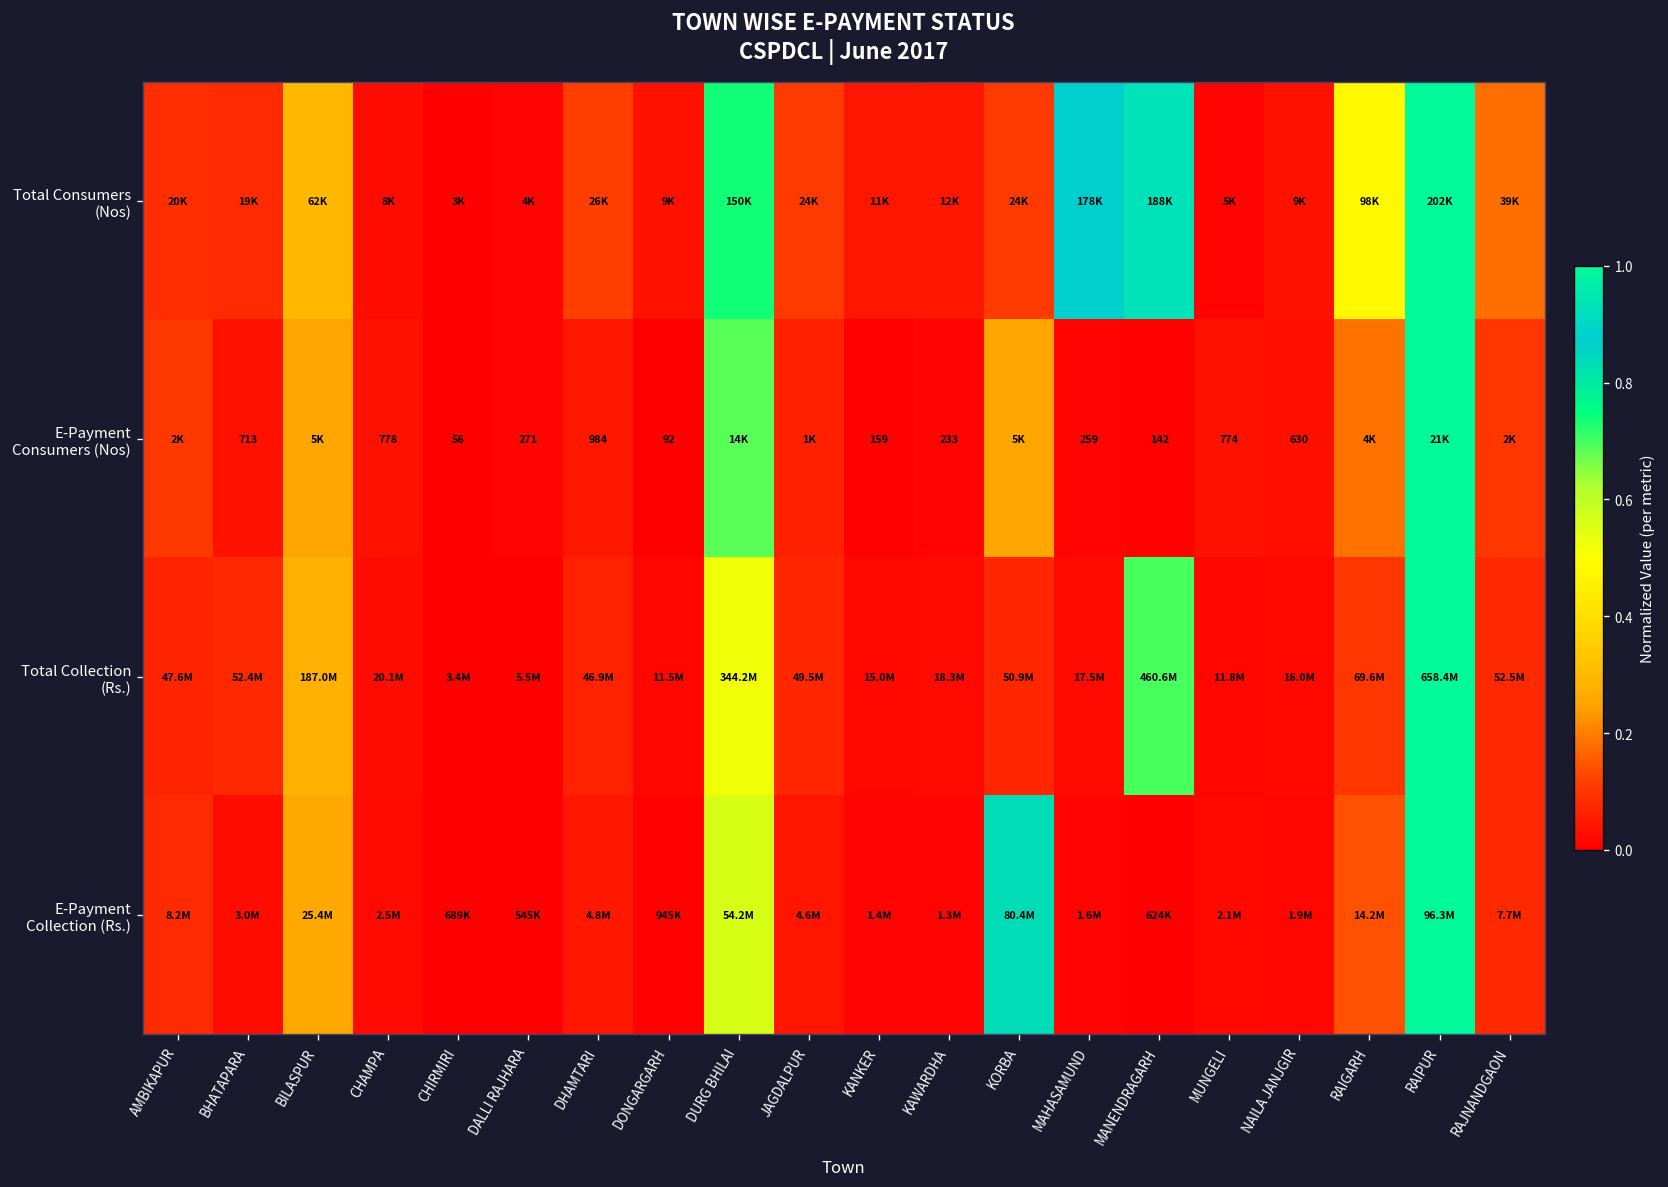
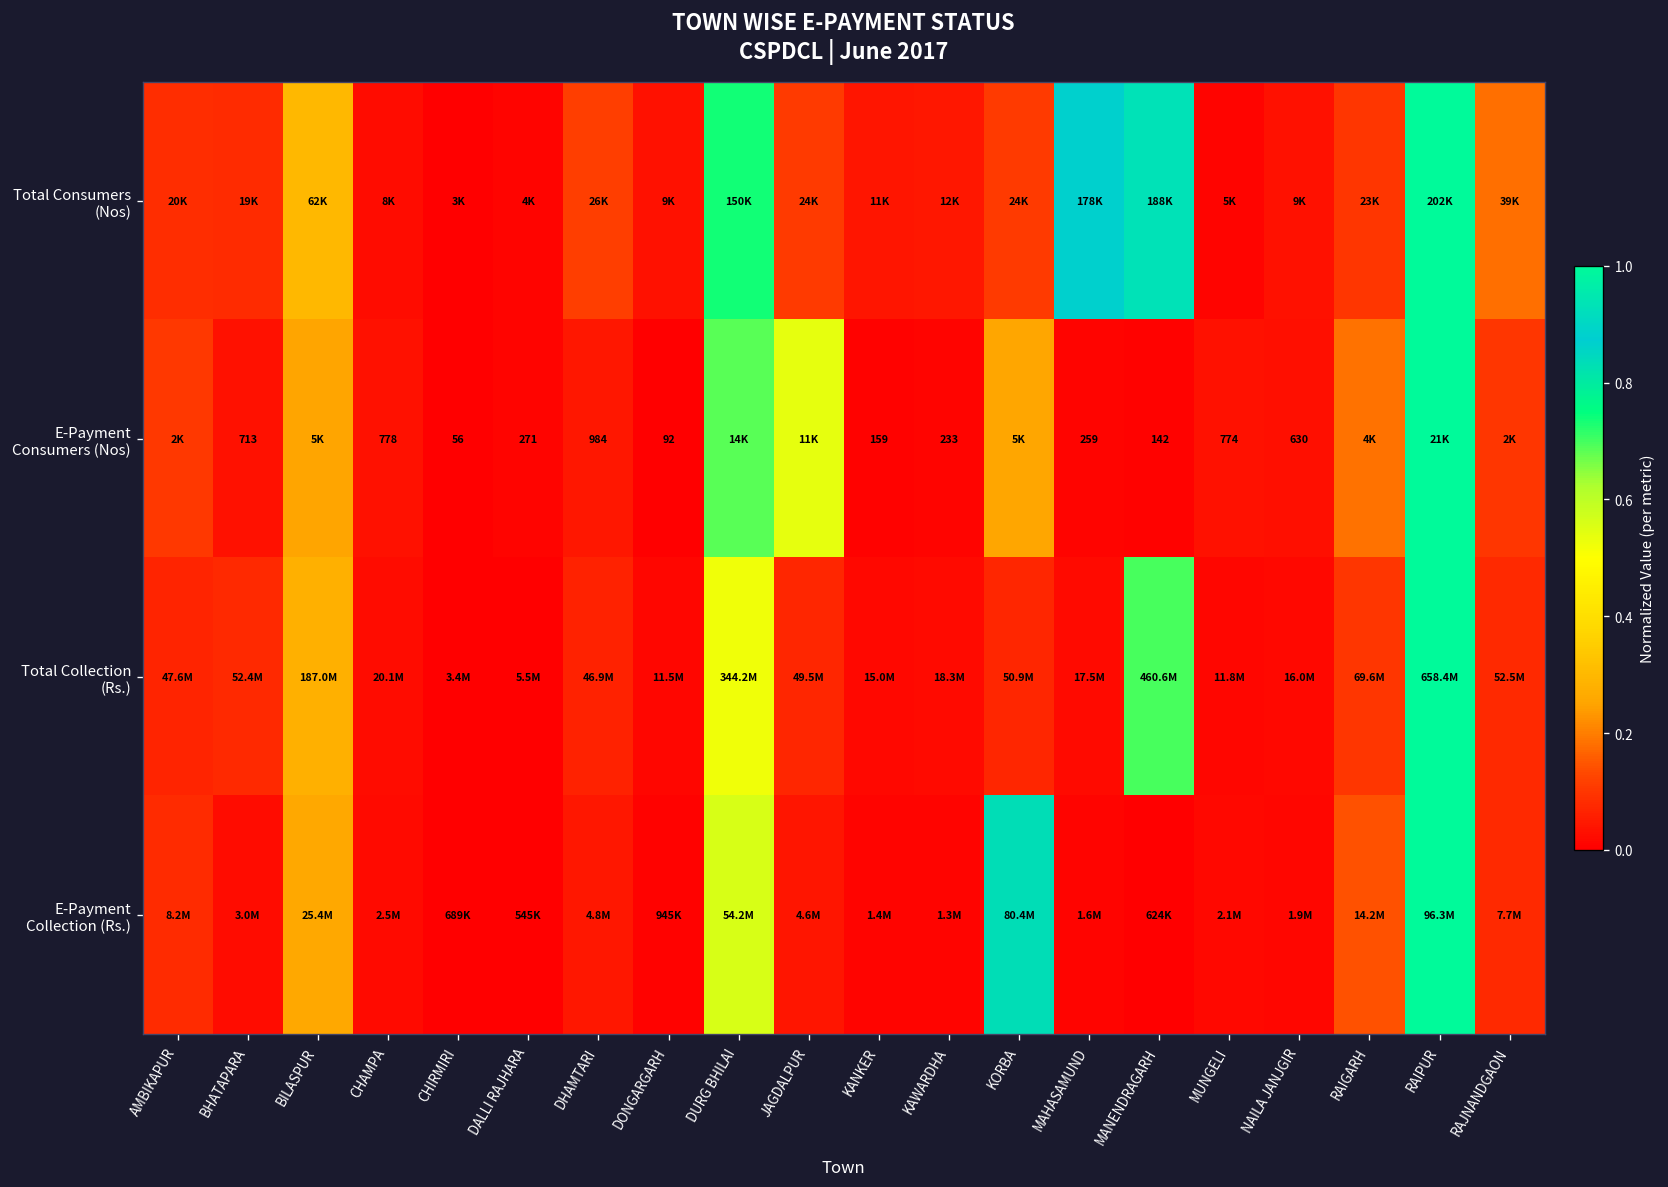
Total Consumers (Nos), RAIGARH: 98K -> 23K
E-Payment Consumers (Nos), JAGDALPUR: 1K -> 11K
